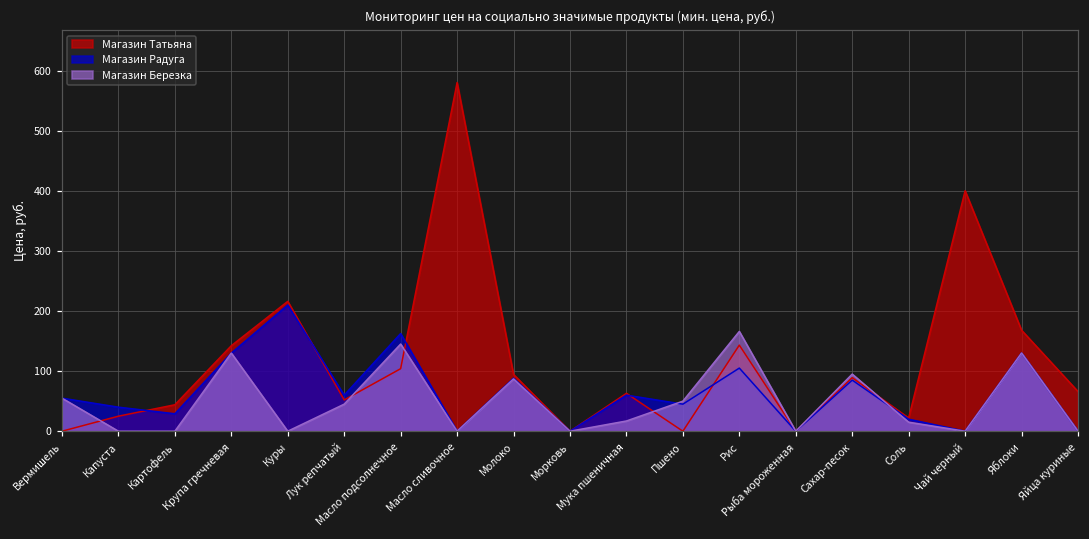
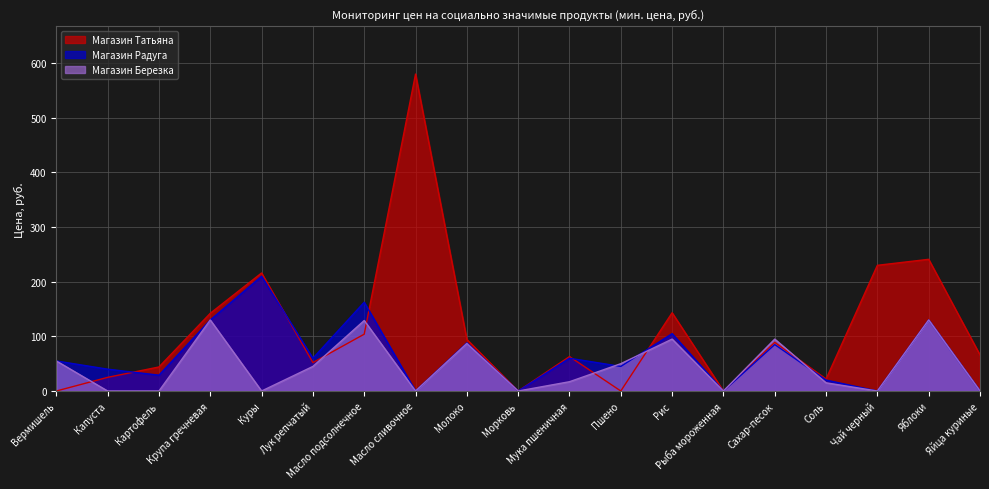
Магазин Березка, Масло подсолнечное: 150 -> 130
Магазин Березка, Рис: 170 -> 100
Магазин Татьяна, Чай черный: 400 -> 230
Магазин Татьяна, Яблоки: 170 -> 240
